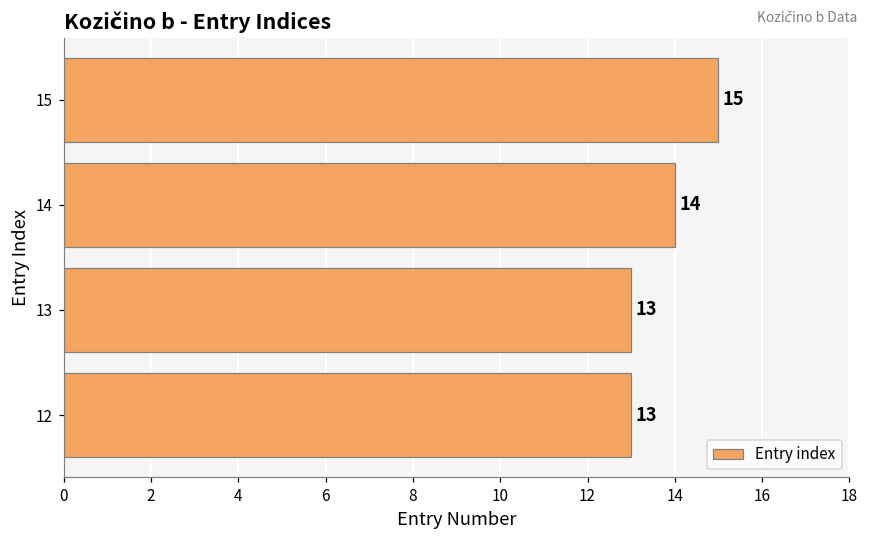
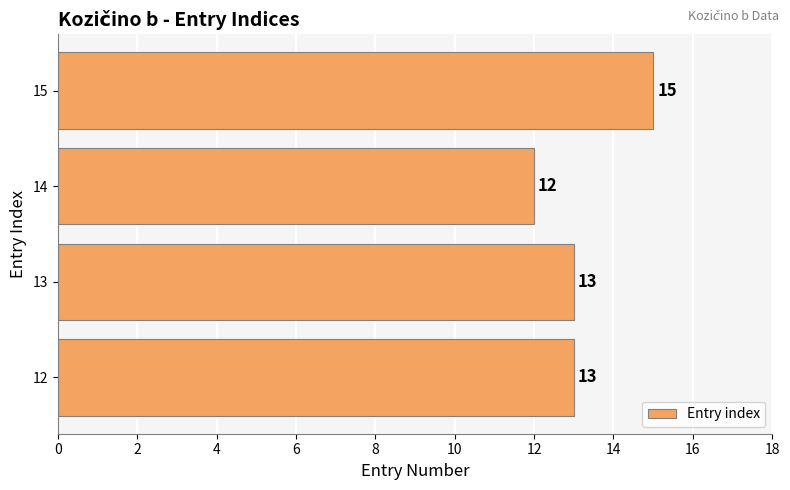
14: 14 -> 12
